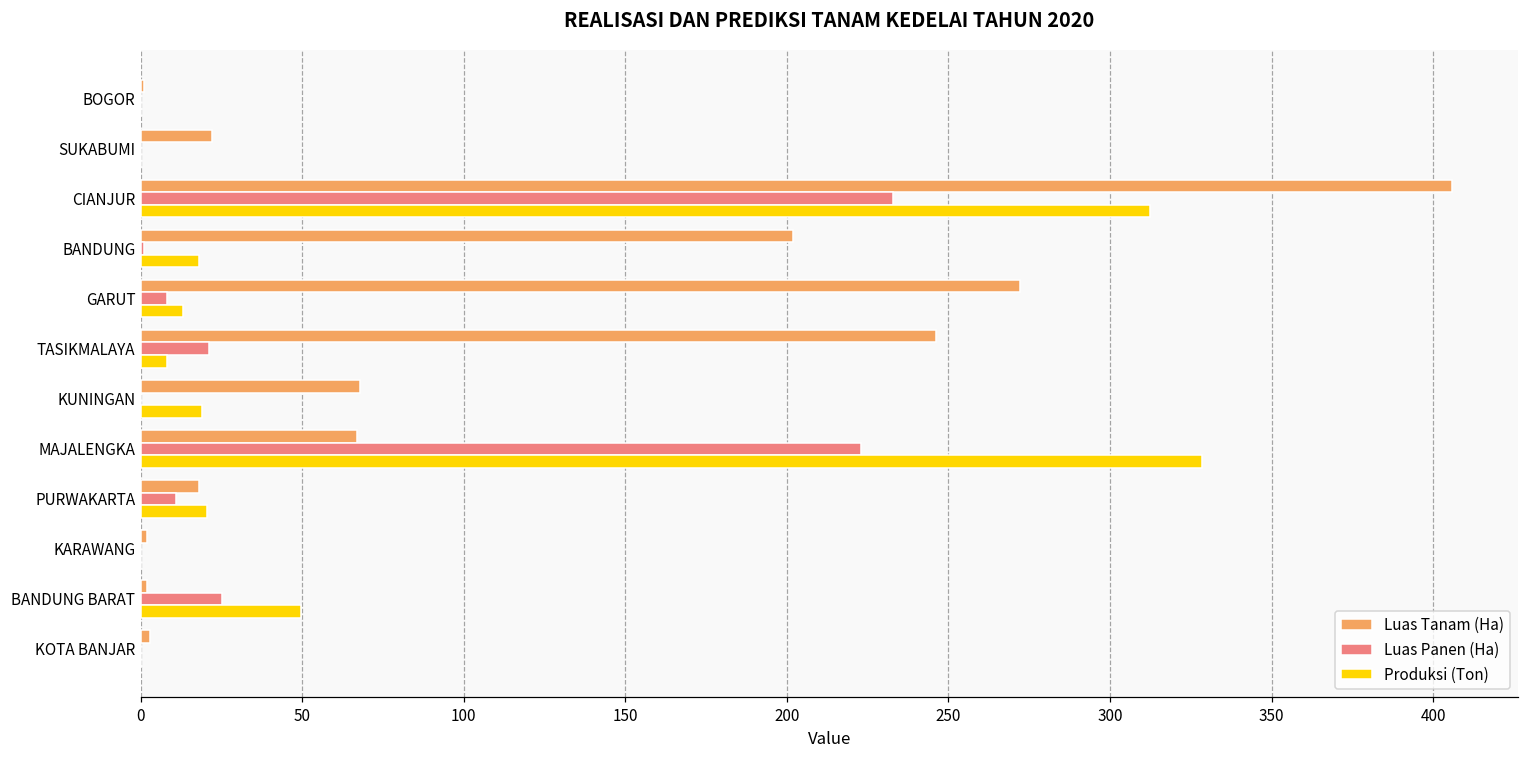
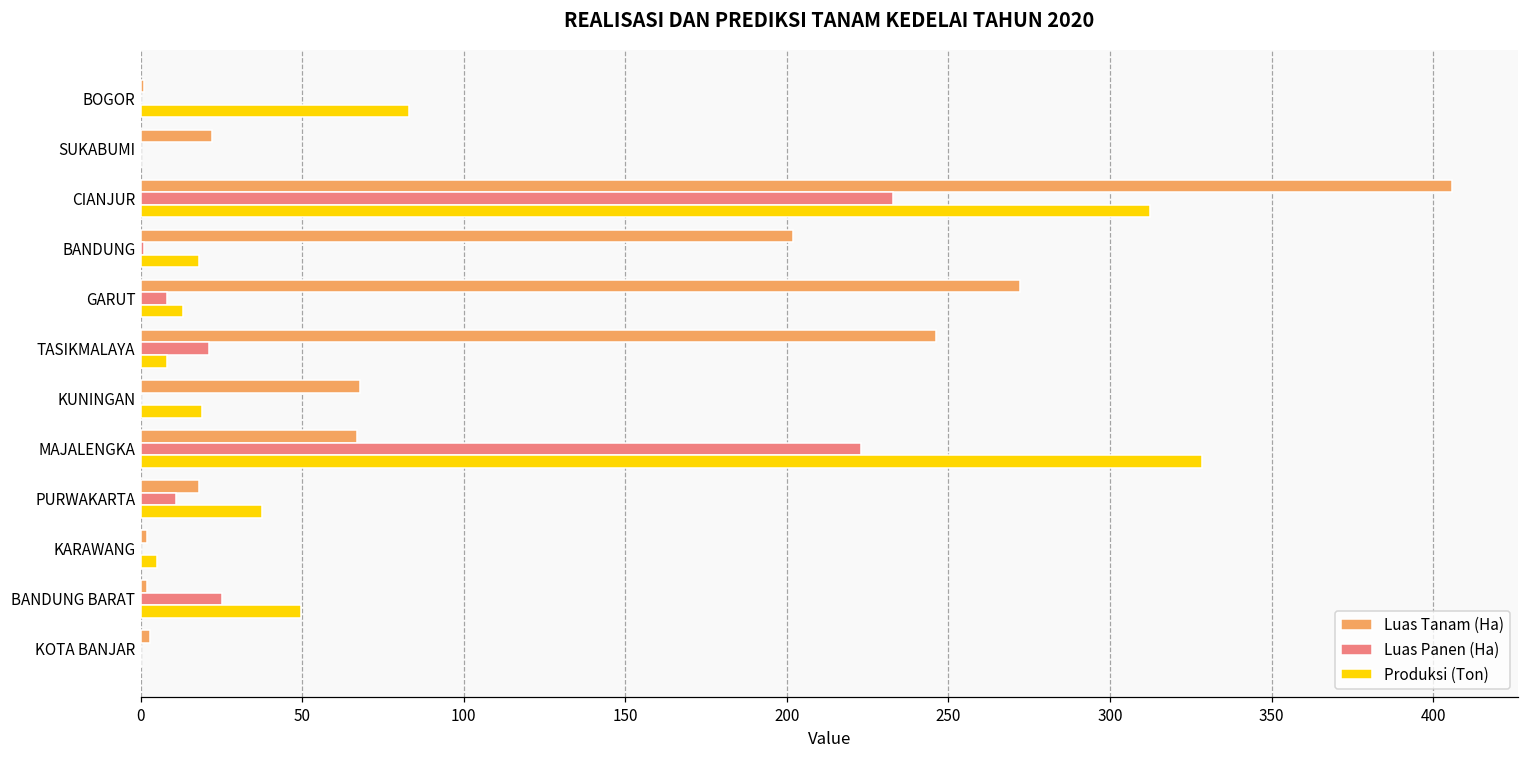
Produksi (Ton), BOGOR: 0 -> 83
Produksi (Ton), PURWAKARTA: 20 -> 38
Produksi (Ton), KARAWANG: 0 -> 5
